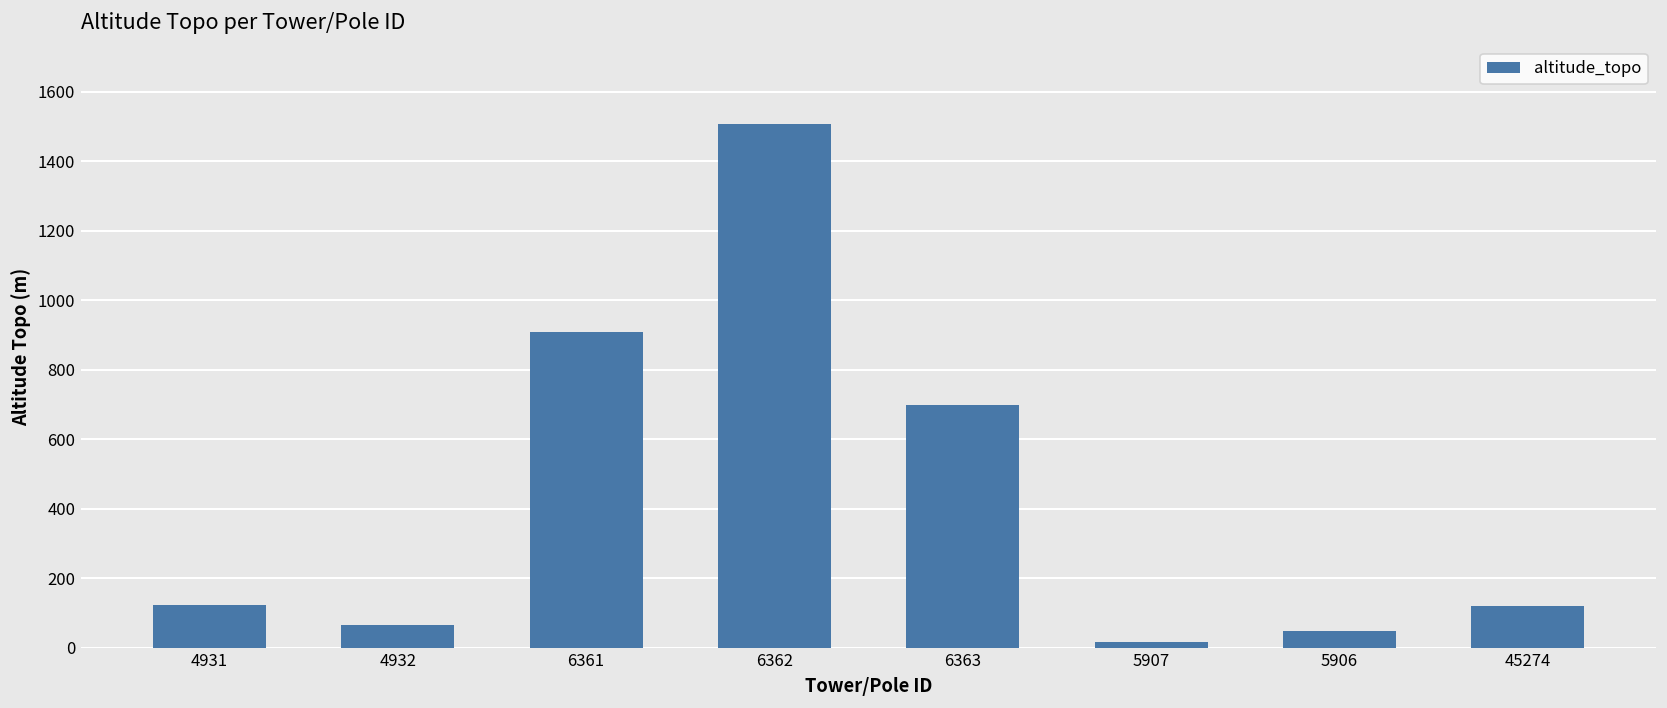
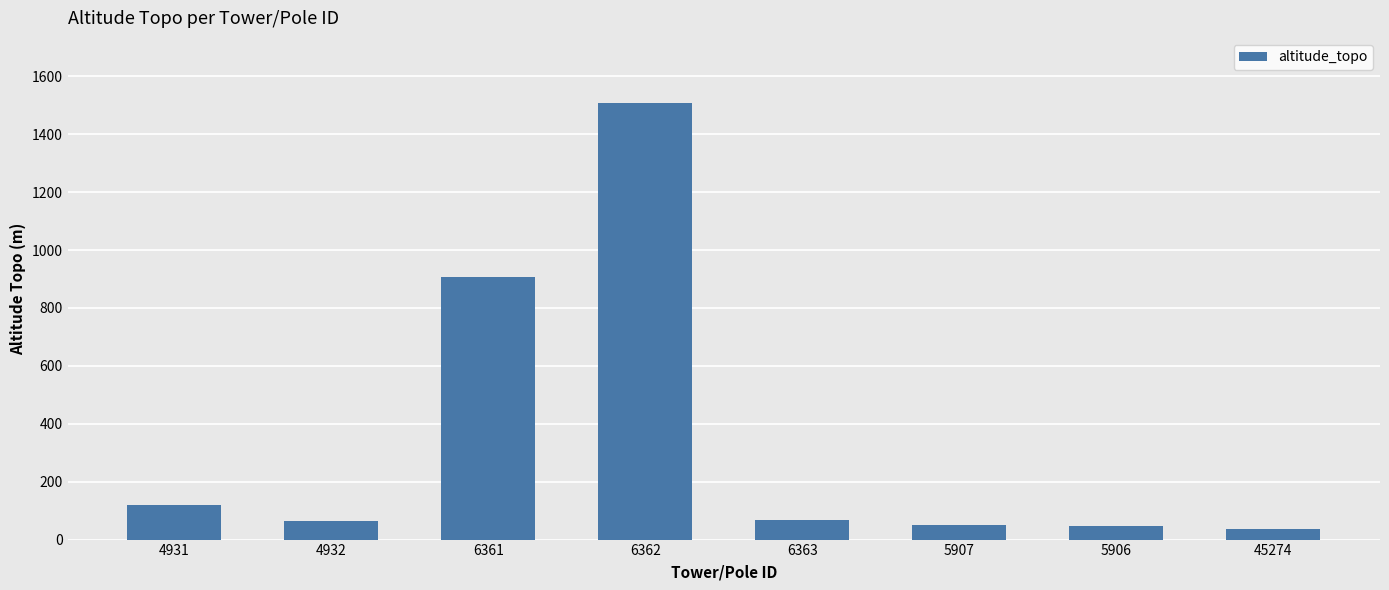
6363: 700 -> 70
5907: 20 -> 50
45274: 120 -> 40
